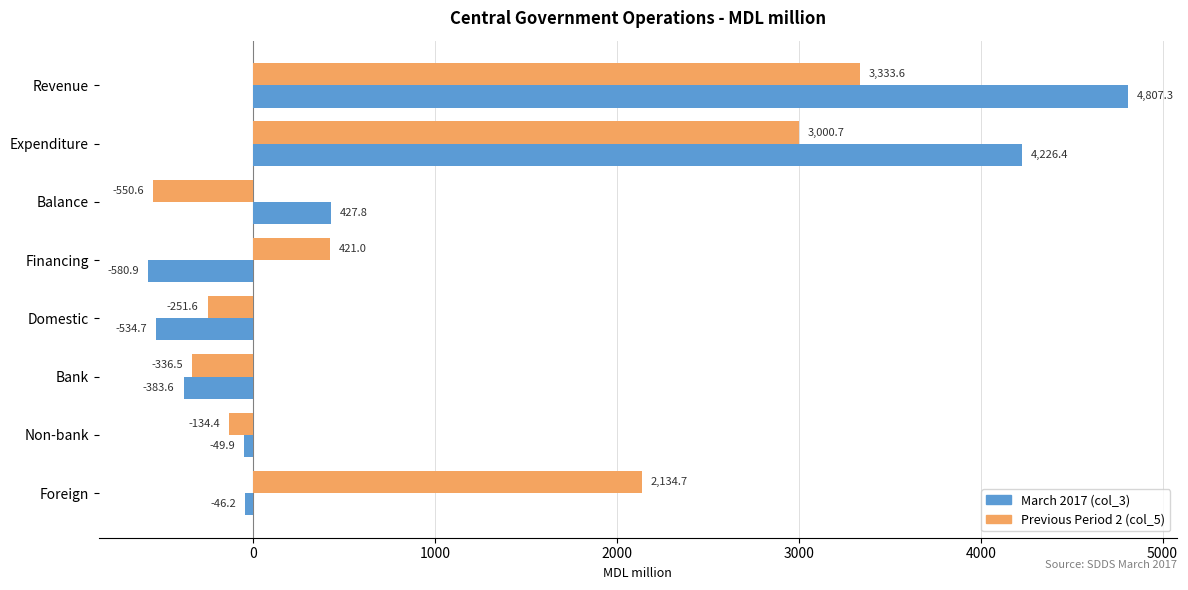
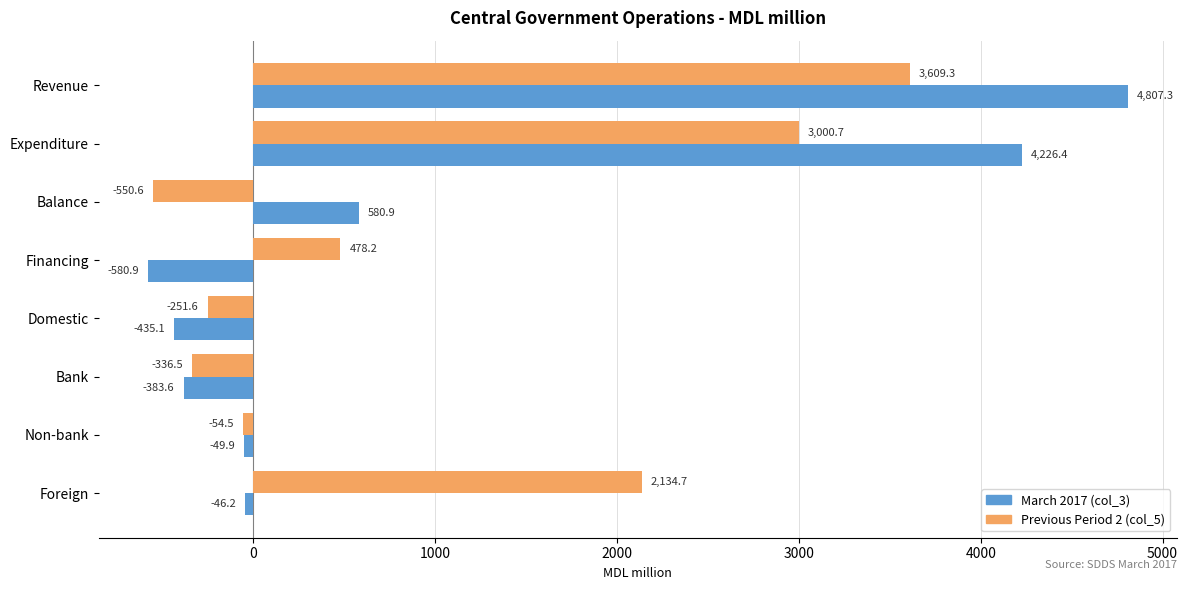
Previous Period 2 (col_5), Revenue: 3,333.6 -> 3,609.3
March 2017 (col_3), Balance: 427.8 -> 580.9
Previous Period 2 (col_5), Financing: 421.0 -> 478.2
March 2017 (col_3), Domestic: -534.7 -> -435.1
Previous Period 2 (col_5), Non-bank: -134.4 -> -54.5
